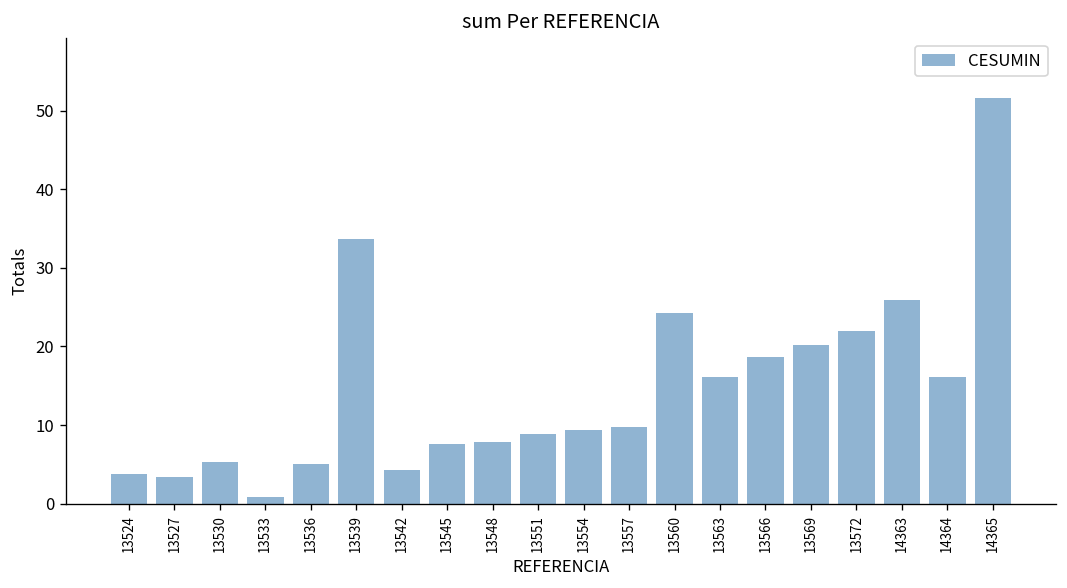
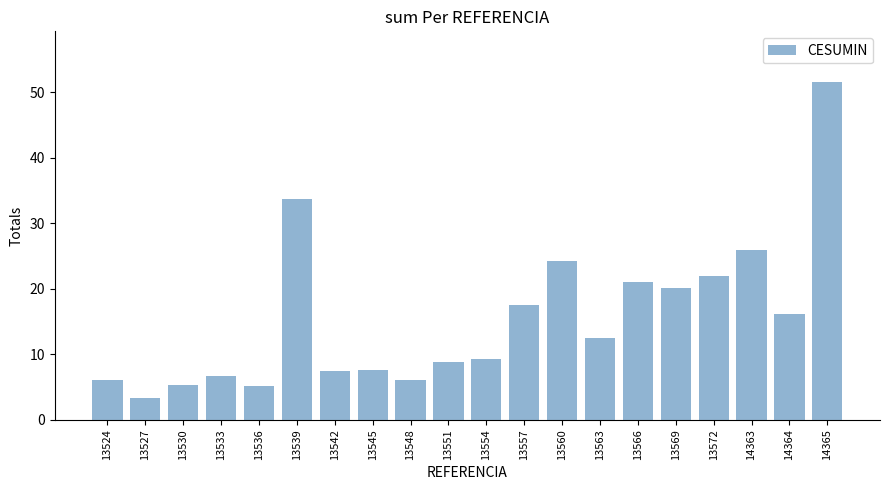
13524: 4 -> 6
13533: 1 -> 7
13542: 4 -> 7
13548: 8 -> 6
13557: 10 -> 18
13563: 16 -> 12
13566: 19 -> 21
